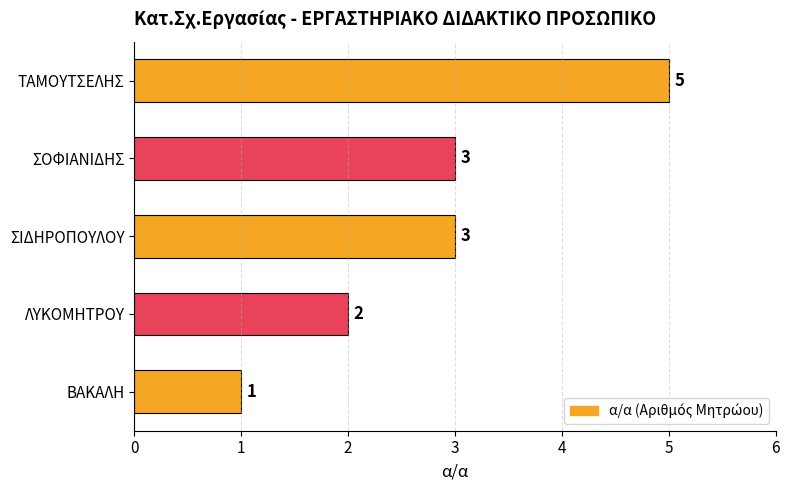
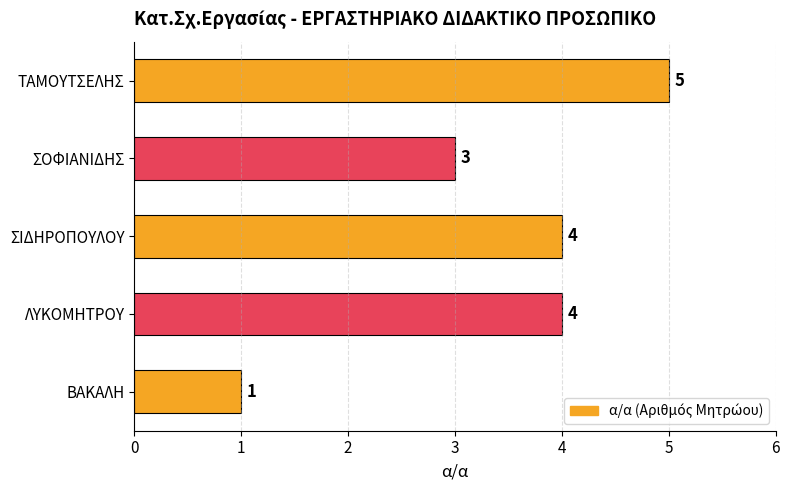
ΣΙΔΗΡΟΠΟΥΛΟΥ: 3 -> 4
ΛΥΚΟΜΗΤΡΟΥ: 2 -> 4
